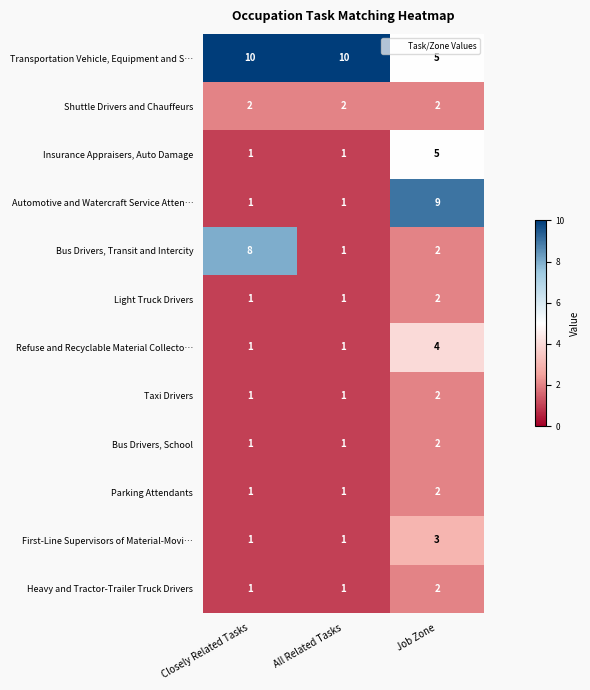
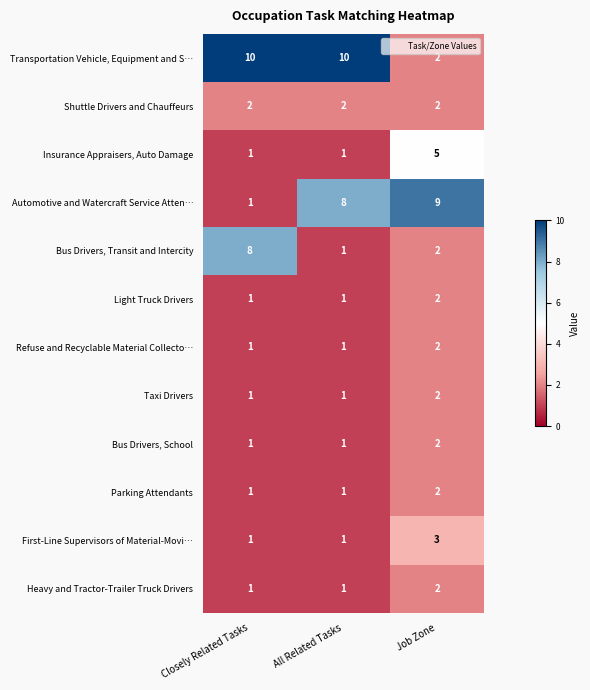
Transportation Vehicle, Equipment and S…, Job Zone: 5 -> 2
Automotive and Watercraft Service Atten…, All Related Tasks: 1 -> 8
Refuse and Recyclable Material Collecto…, Job Zone: 4 -> 2
